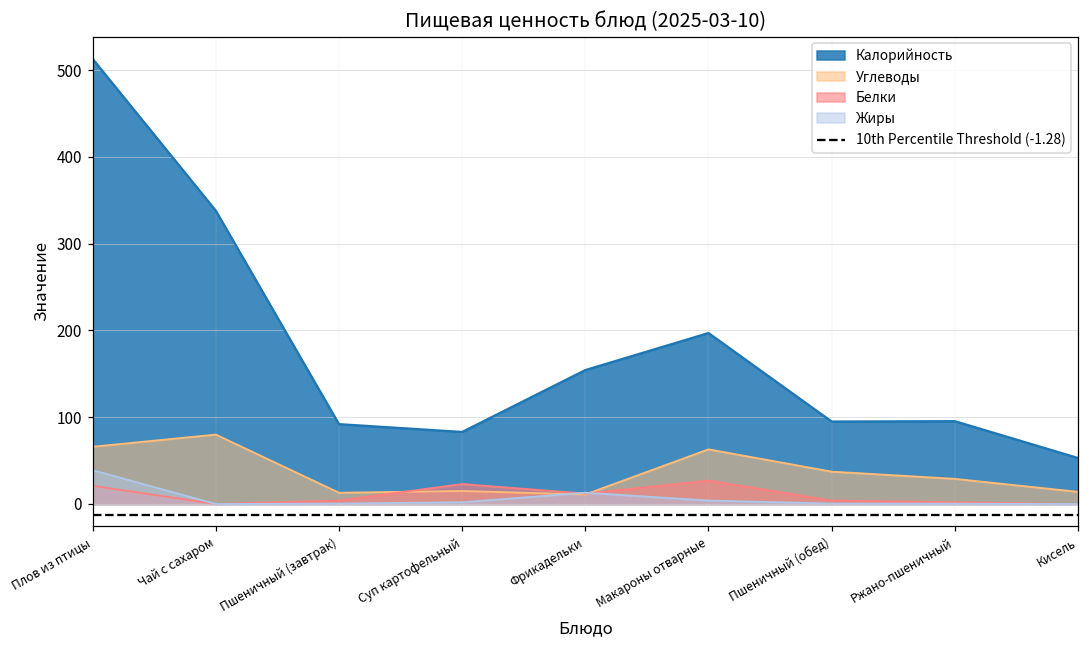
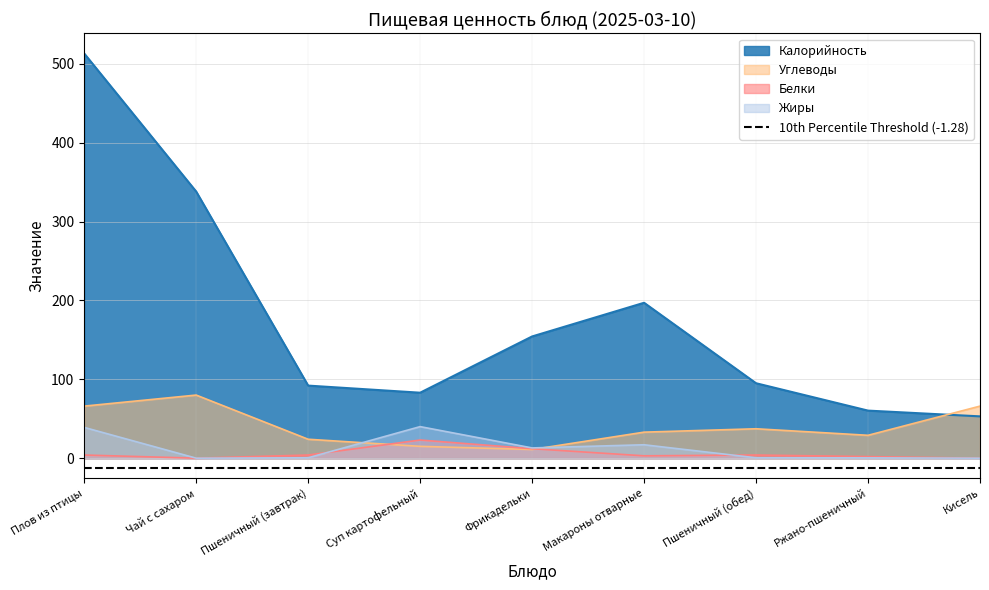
Белки, Плов из птицы: 20 -> 0
Углеводы, Пшеничный (завтрак): 10 -> 20
Жиры, Суп картофельный: 0 -> 40
Углеводы, Макароны отварные: 60 -> 30
Белки, Макароны отварные: 30 -> 0
Жиры, Макароны отварные: 0 -> 20
Калорийность, Ржано-пшеничный: 100 -> 60
Углеводы, Кисель: 10 -> 70
